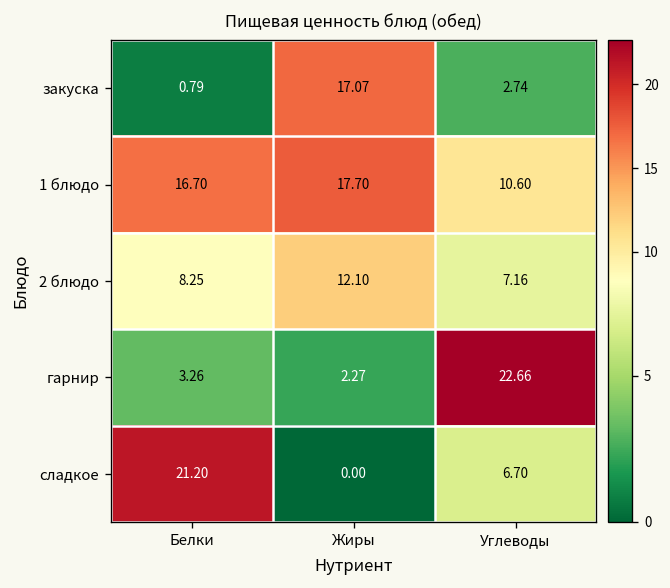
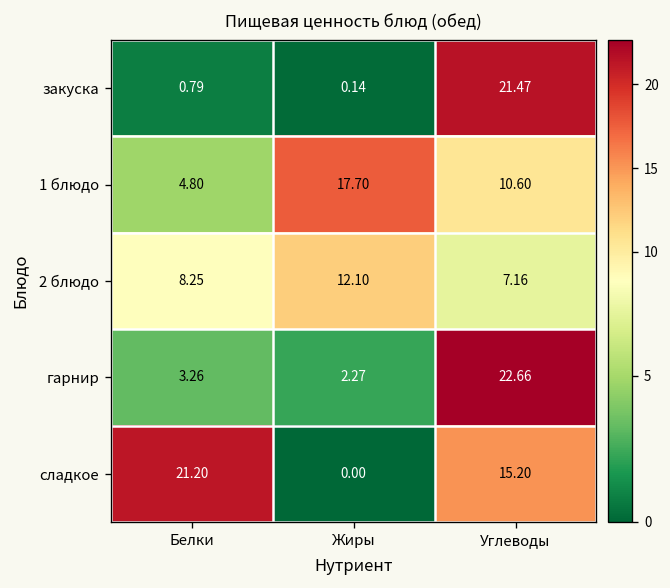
закуска, Жиры: 17.07 -> 0.14
закуска, Углеводы: 2.74 -> 21.47
1 блюдо, Белки: 16.70 -> 4.80
сладкое, Углеводы: 6.70 -> 15.20
